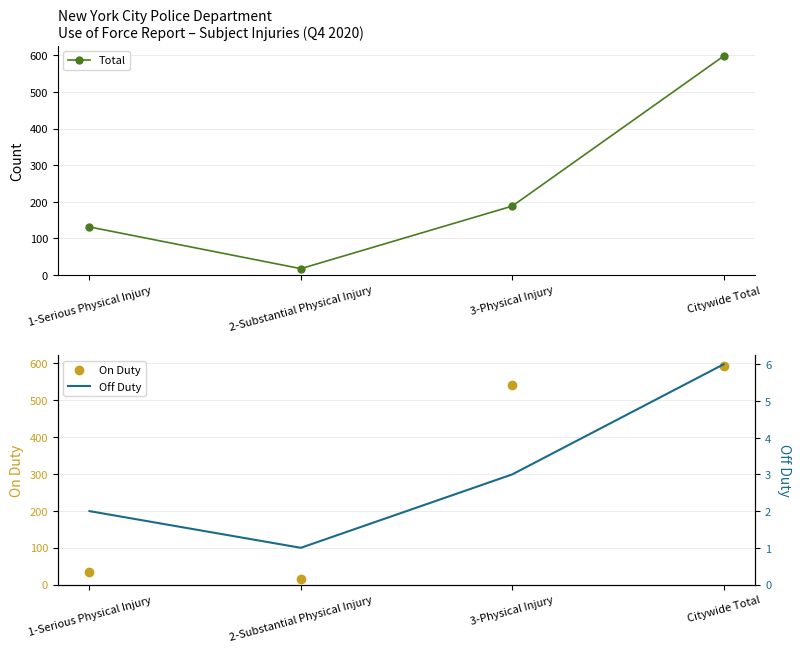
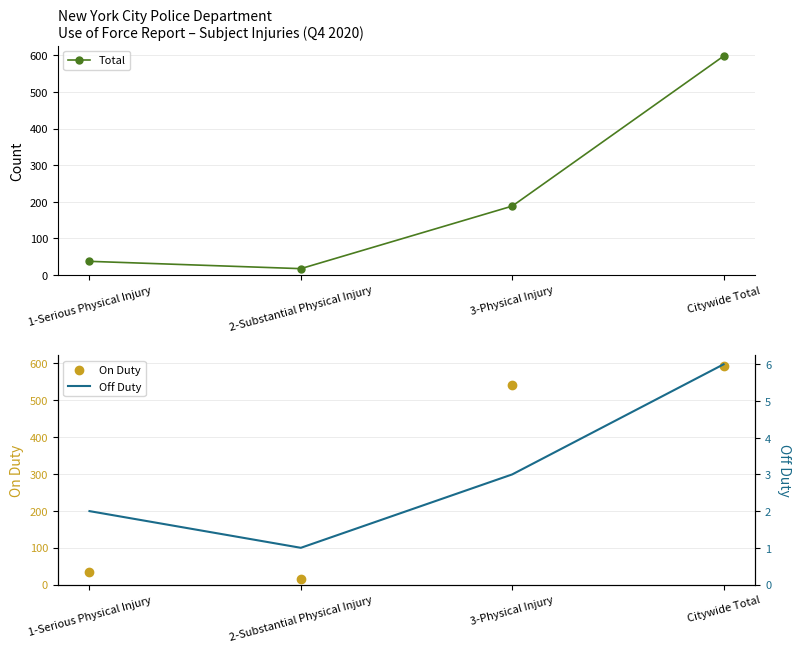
New York City Police Department Use of Force Report – Subject Injuries (Q4 2020), 1-Serious Physical Injury: 130 -> 40
